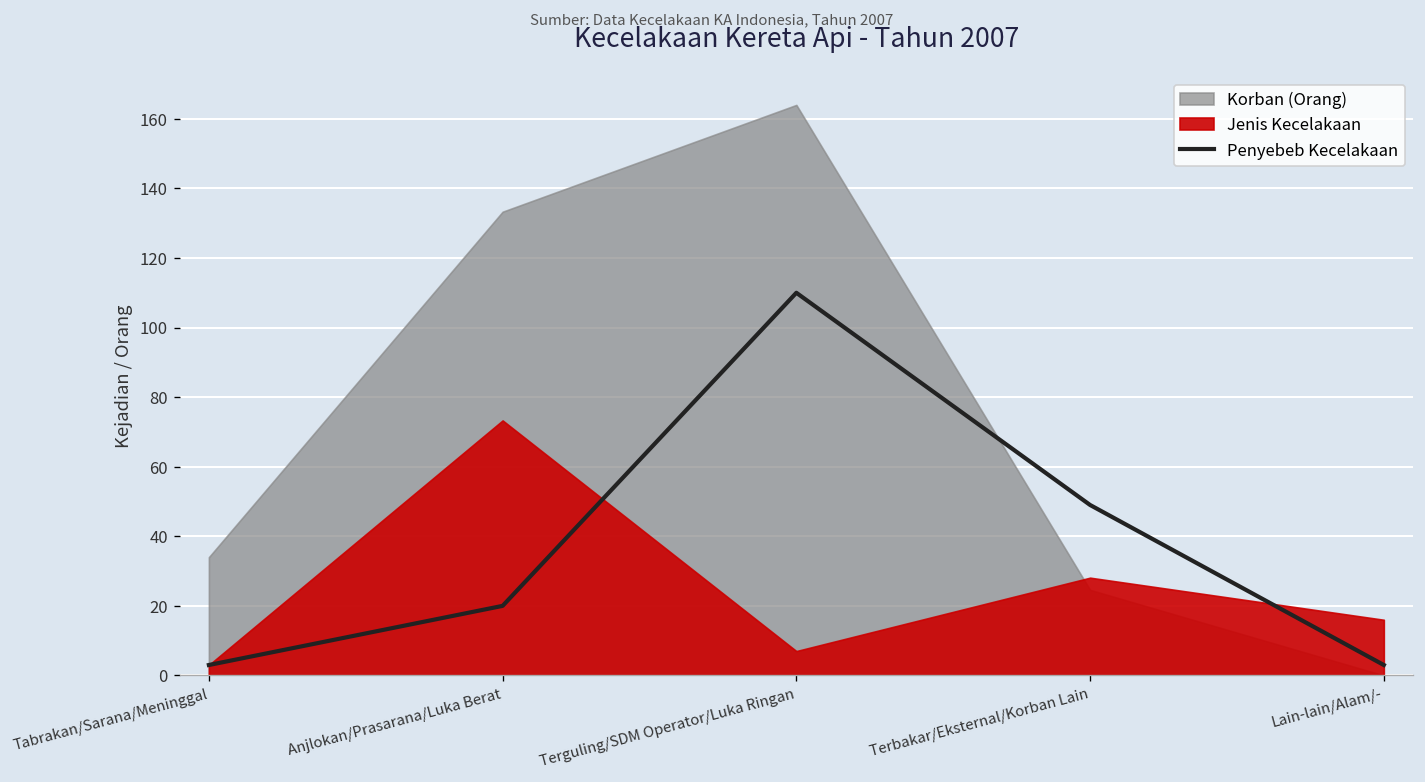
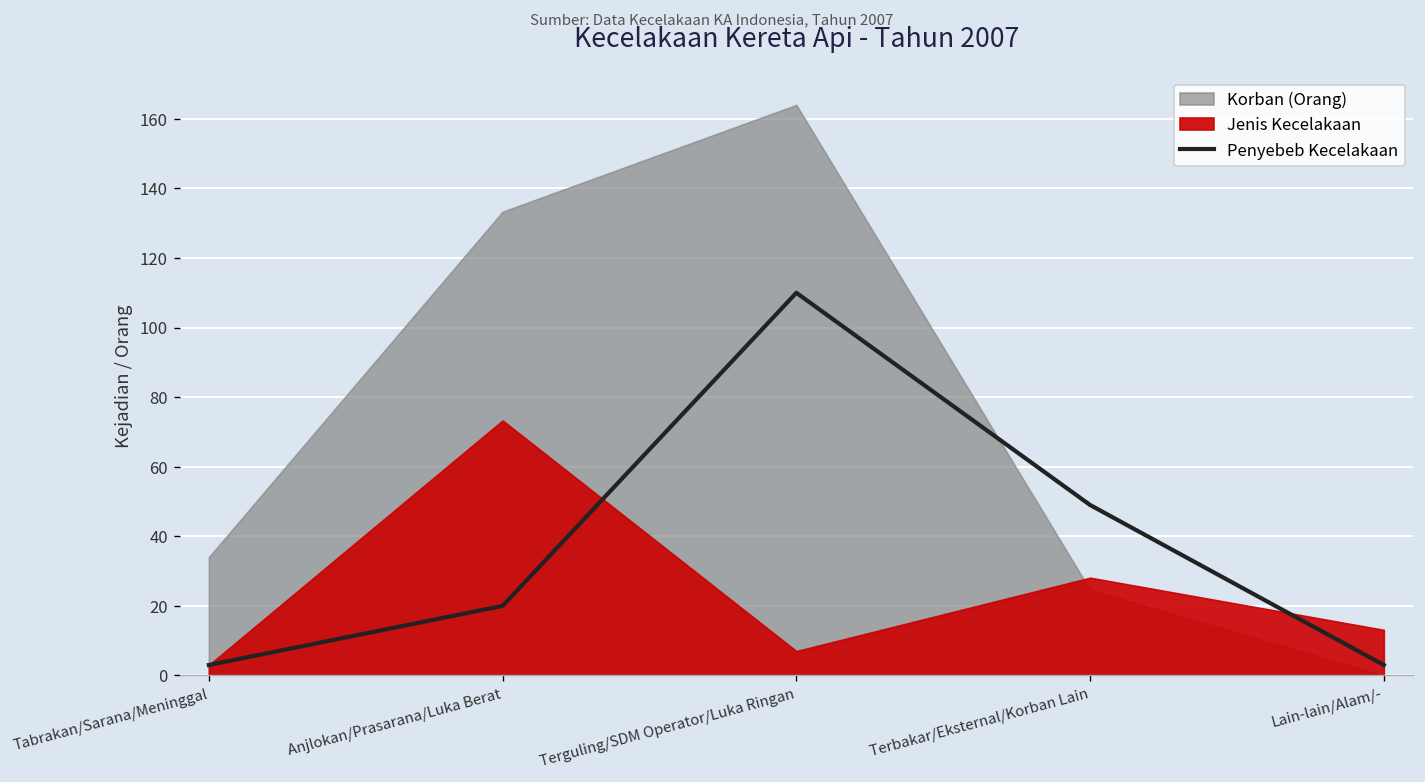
Jenis Kecelakaan, Lain-lain/Alam/-: 16 -> 13
